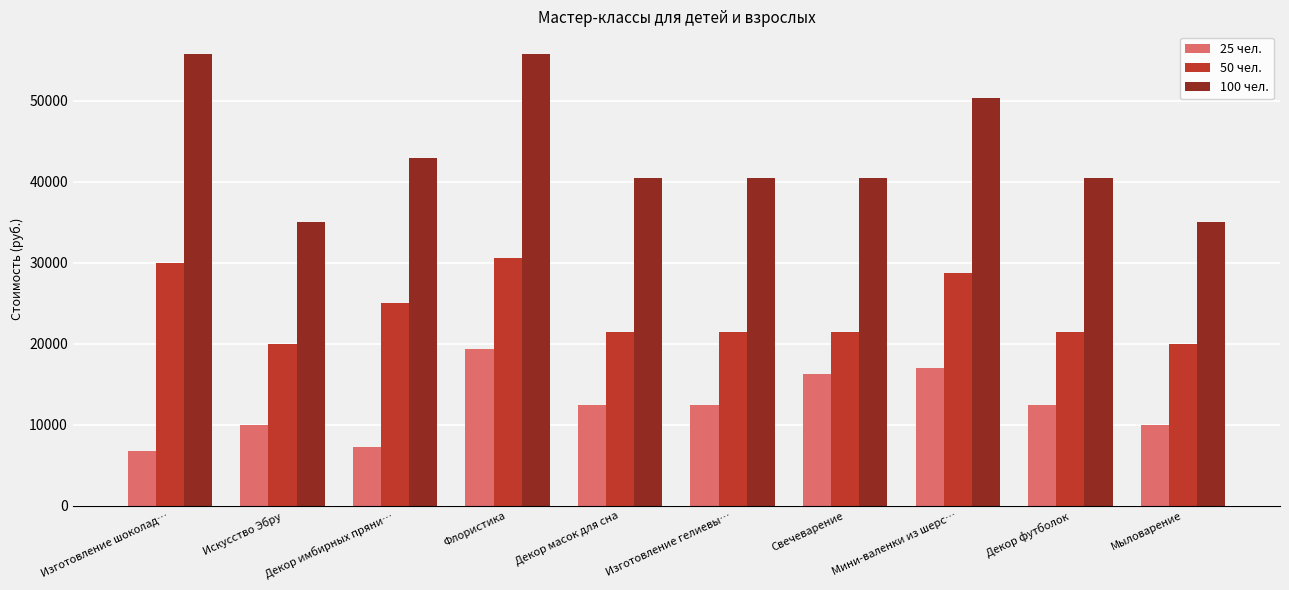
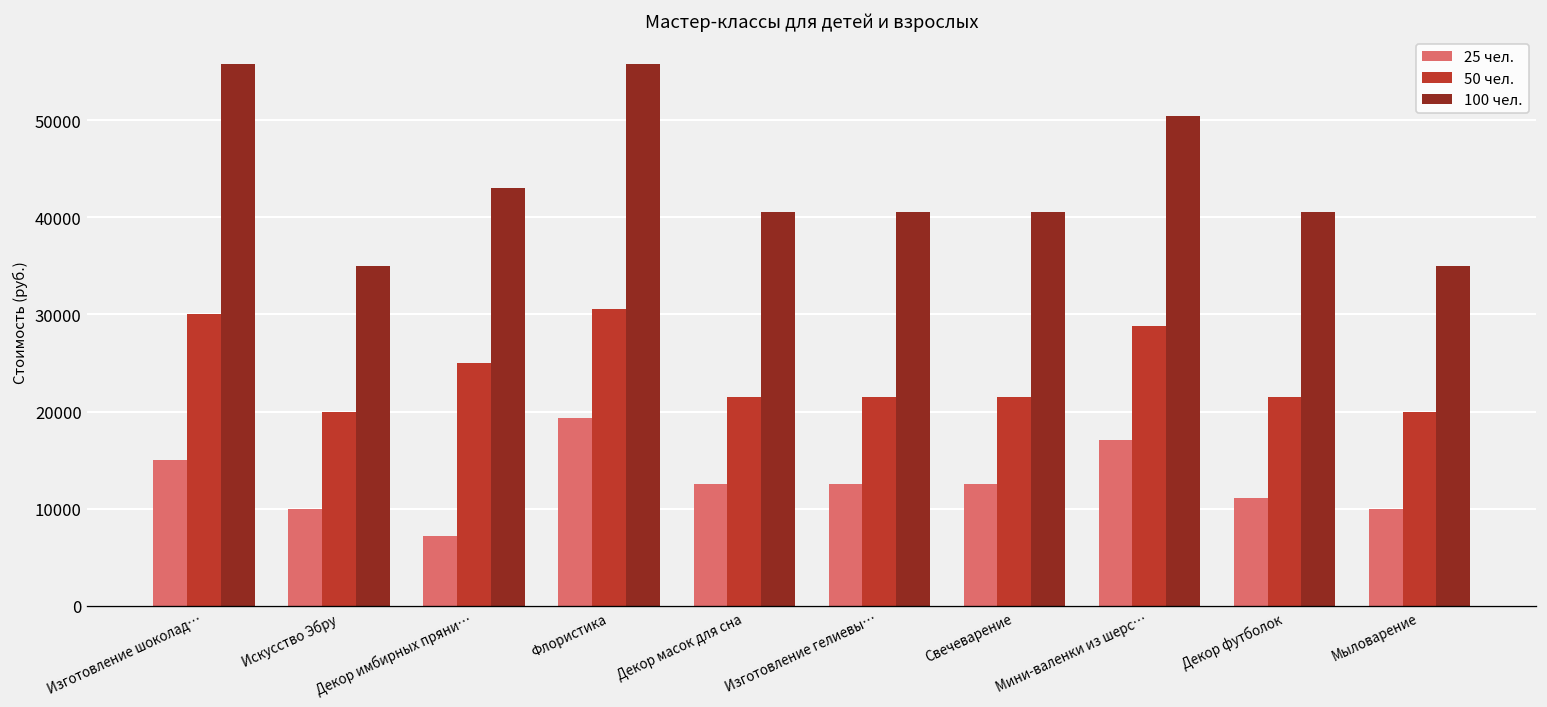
25 чел., Изготовление шоколад…: 7000 -> 15000
25 чел., Свечеварение: 16000 -> 13000
25 чел., Декор футболок: 13000 -> 11000
